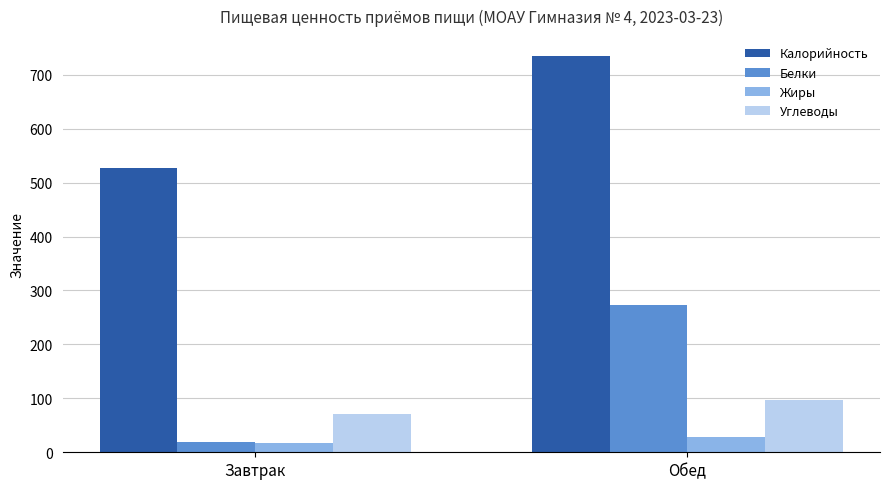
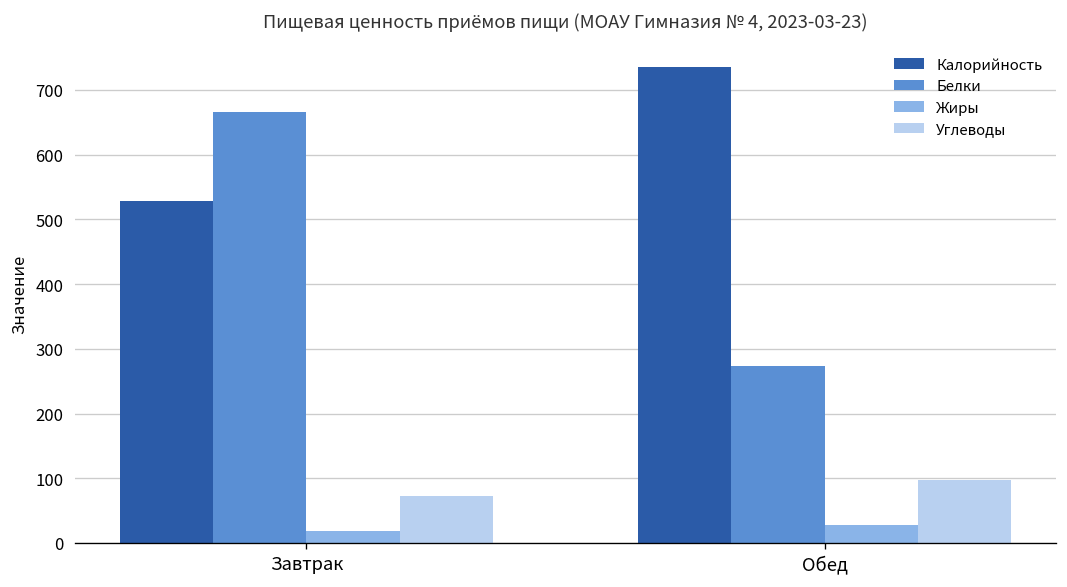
Белки, Завтрак: 20 -> 670
